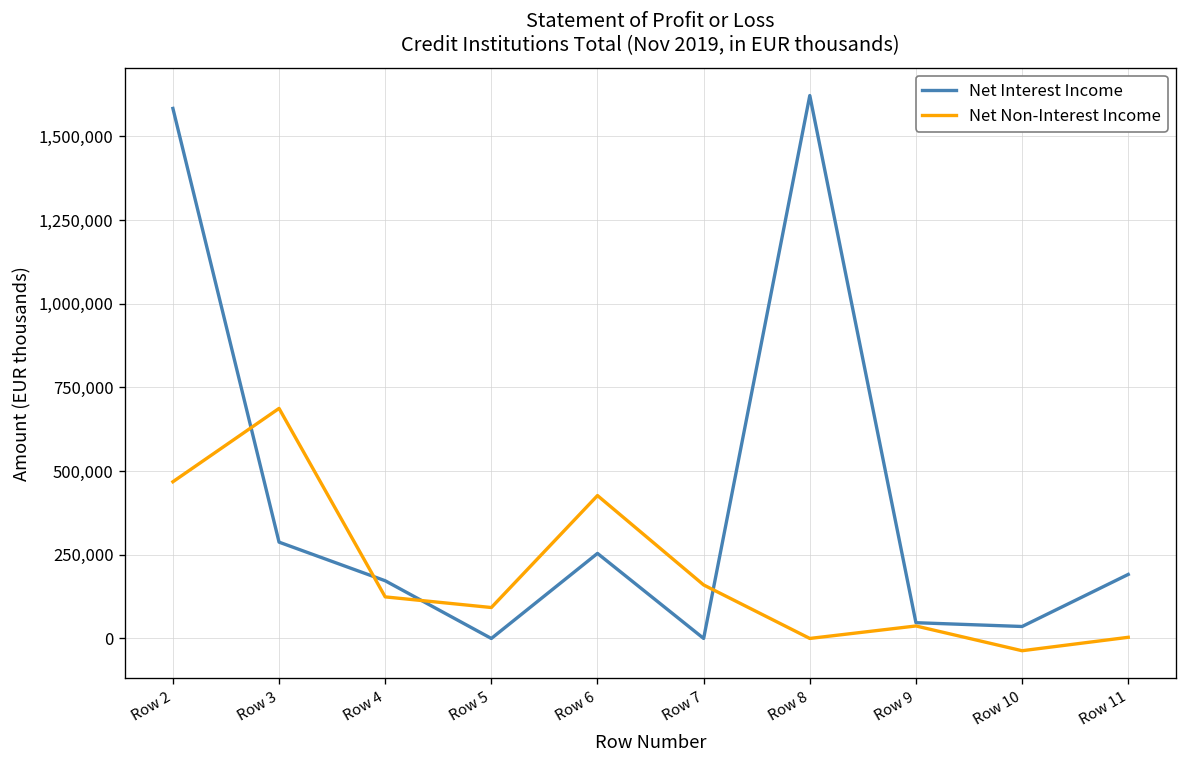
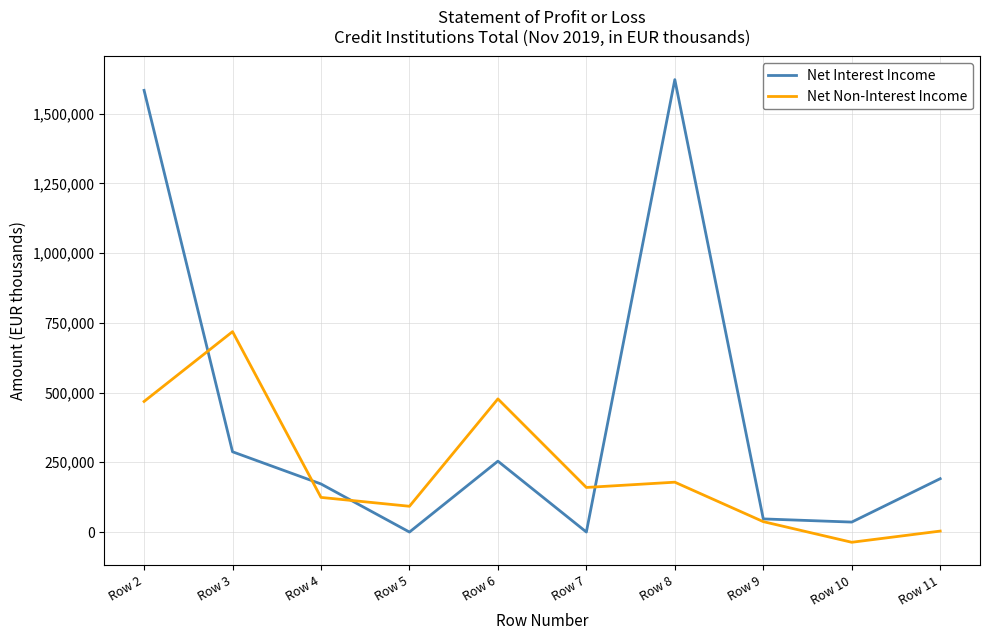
Net Non-Interest Income, Row 3: 690,000 -> 720,000
Net Non-Interest Income, Row 6: 430,000 -> 480,000
Net Non-Interest Income, Row 8: 0 -> 180,000
